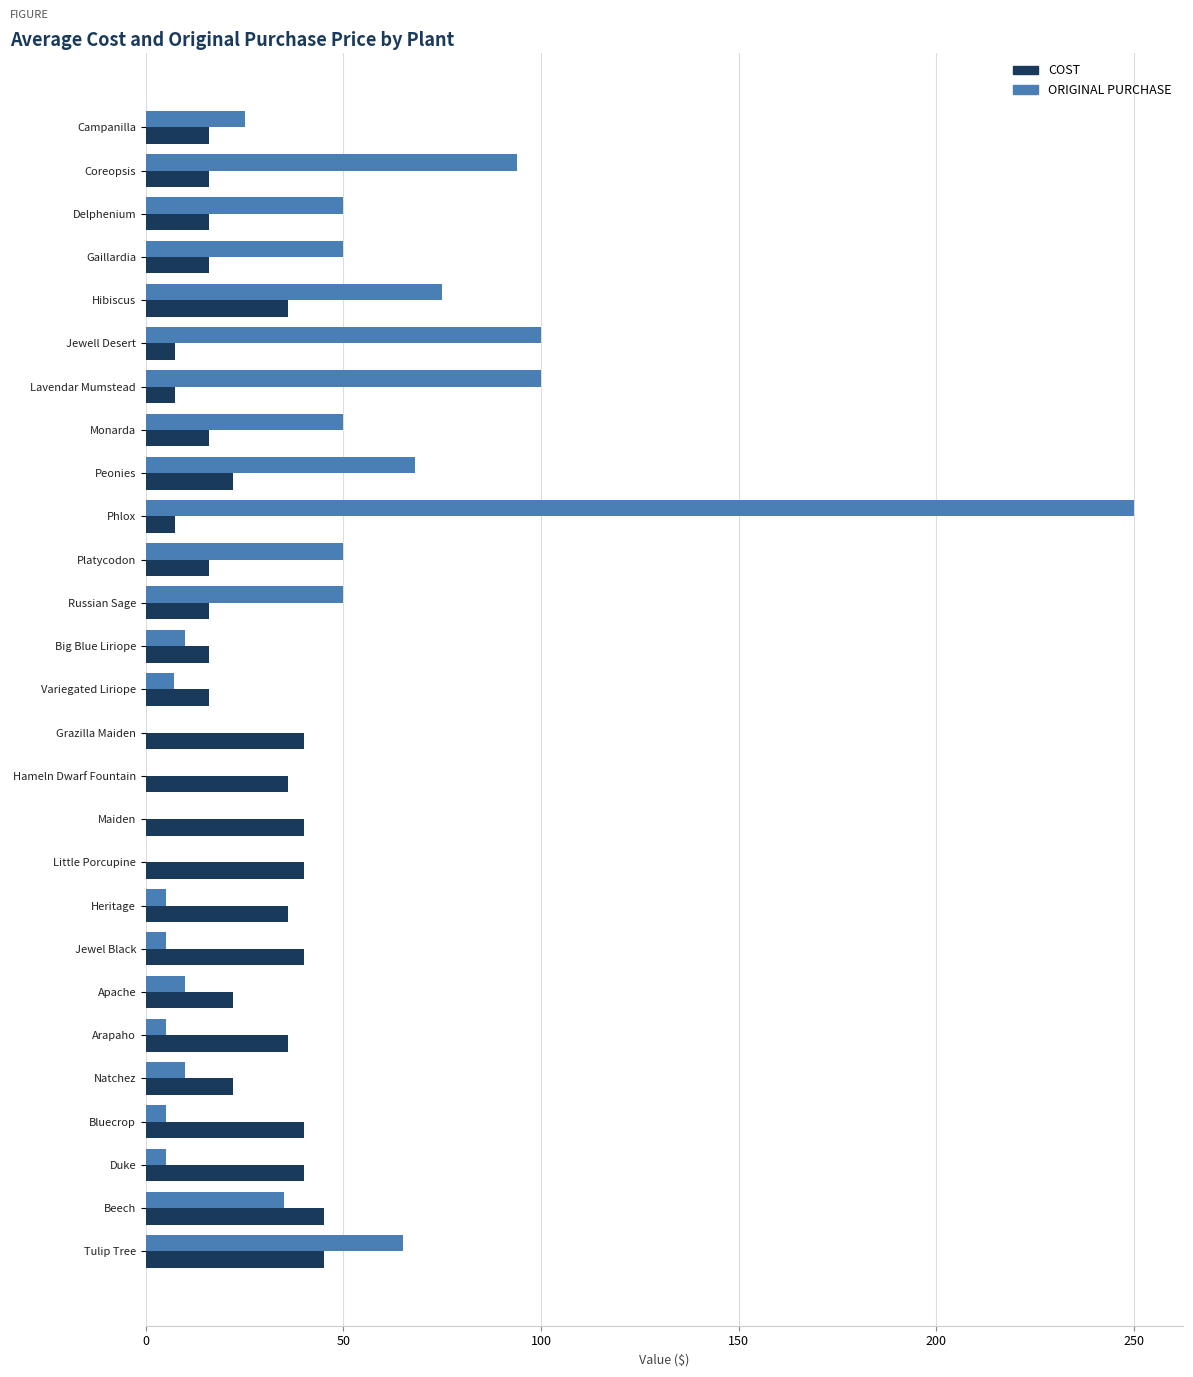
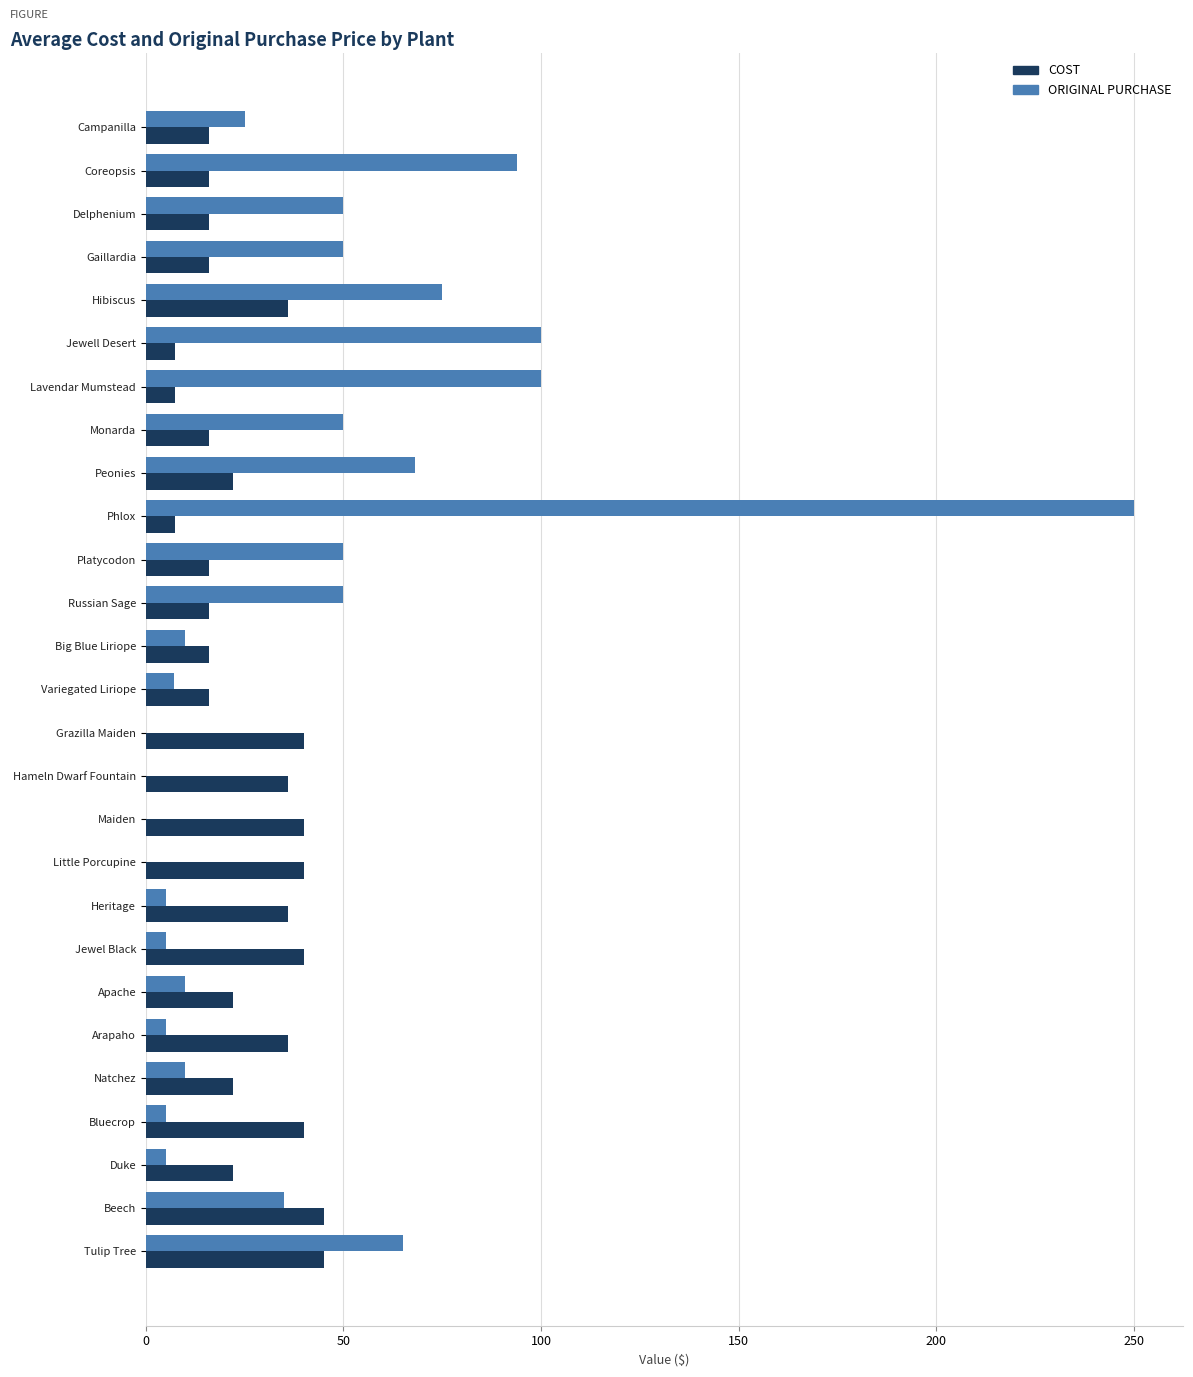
COST, Duke: 40 -> 22
